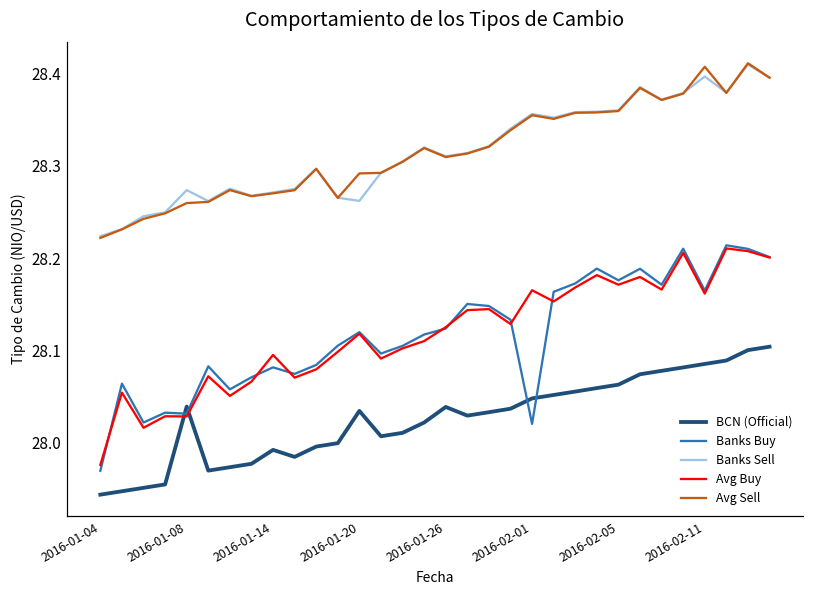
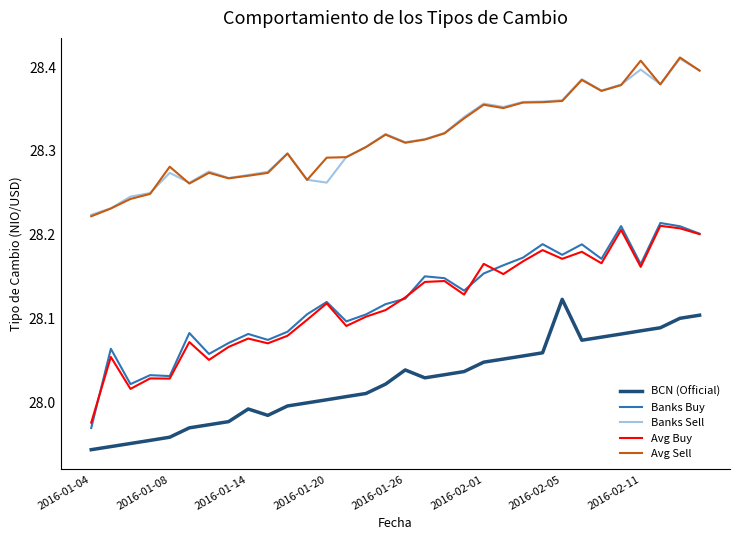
BCN (Official), 2016-01-08: 28.04 -> 27.96
Avg Sell, 2016-01-08: 28.26 -> 28.28
Avg Buy, 2016-01-14: 28.09 -> 28.08
BCN (Official), 2016-01-20: 28.03 -> 28.00
Banks Buy, 2016-02-01: 28.02 -> 28.15
BCN (Official), 2016-02-05: 28.06 -> 28.12
